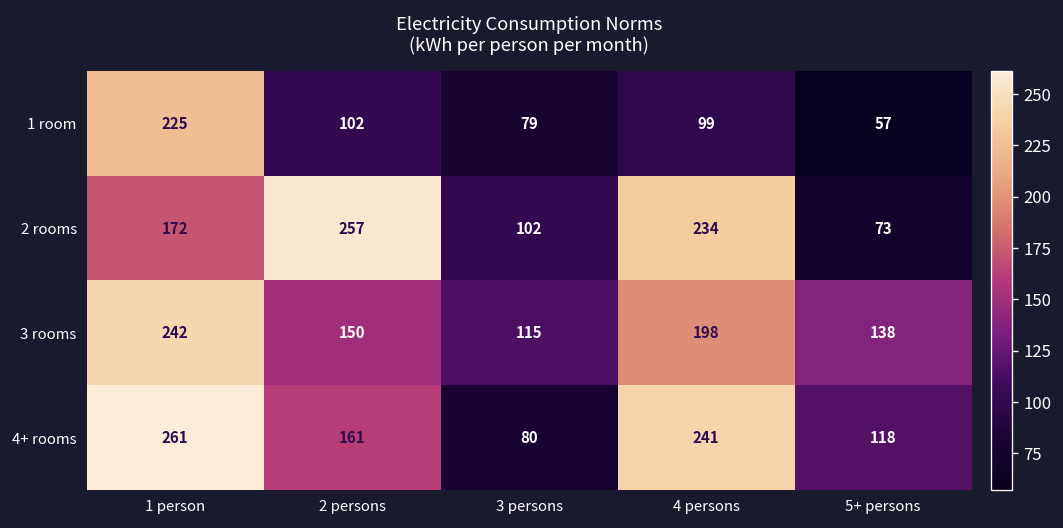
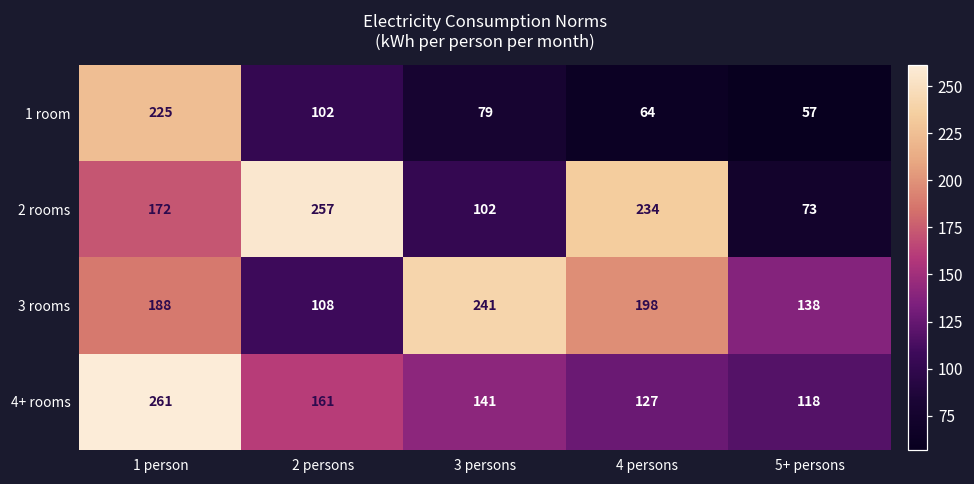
1 room, 4 persons: 99 -> 64
3 rooms, 1 person: 242 -> 188
3 rooms, 2 persons: 150 -> 108
3 rooms, 3 persons: 115 -> 241
4+ rooms, 3 persons: 80 -> 141
4+ rooms, 4 persons: 241 -> 127
